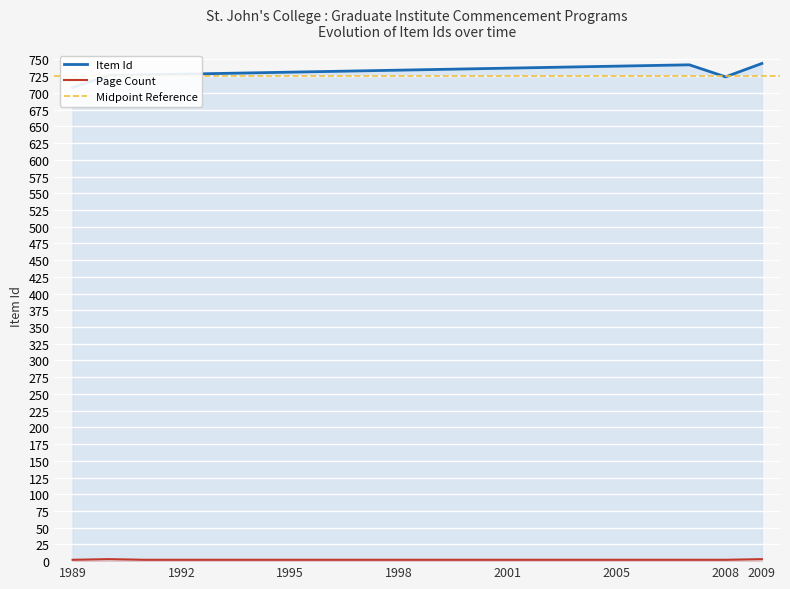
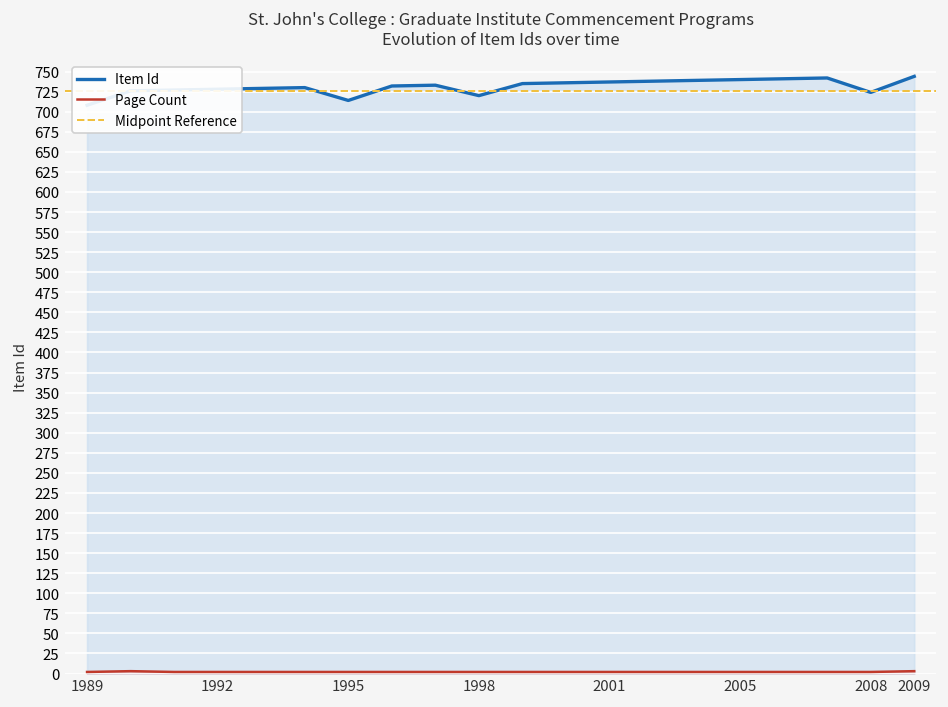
Item Id, 1995: 730 -> 710
Item Id, 1998: 730 -> 720
